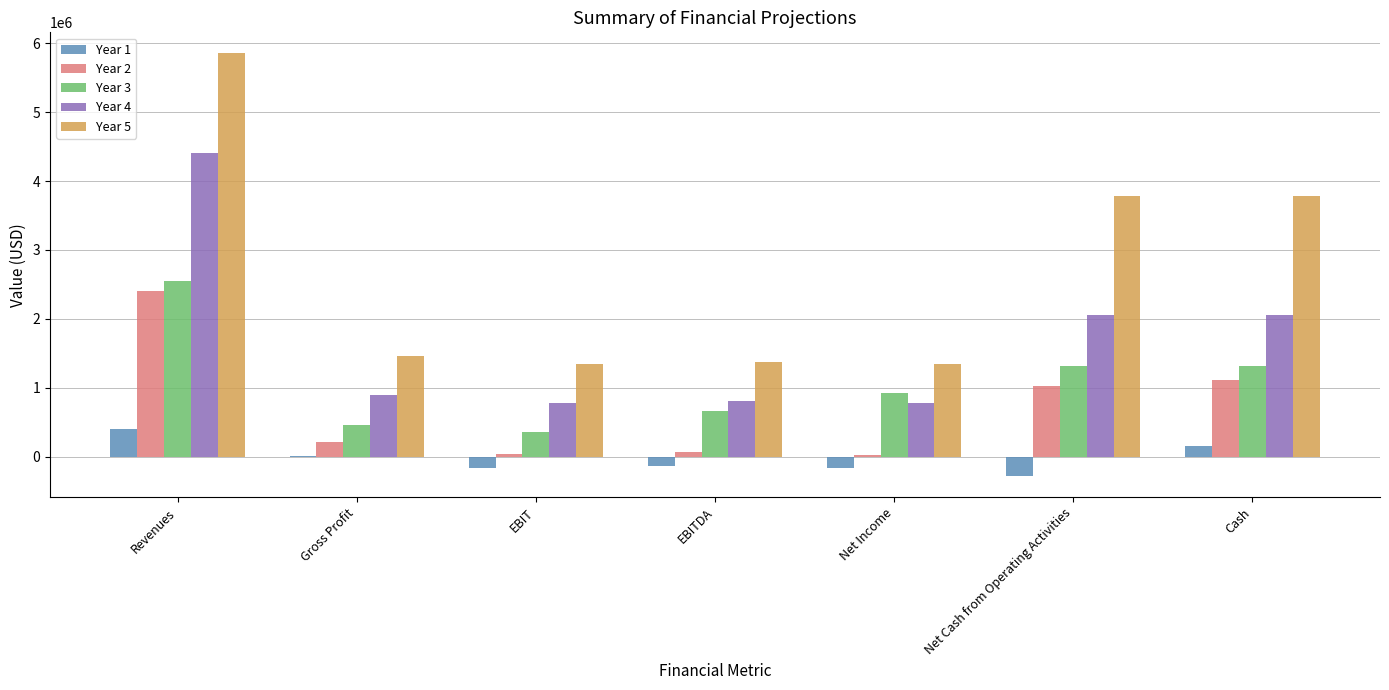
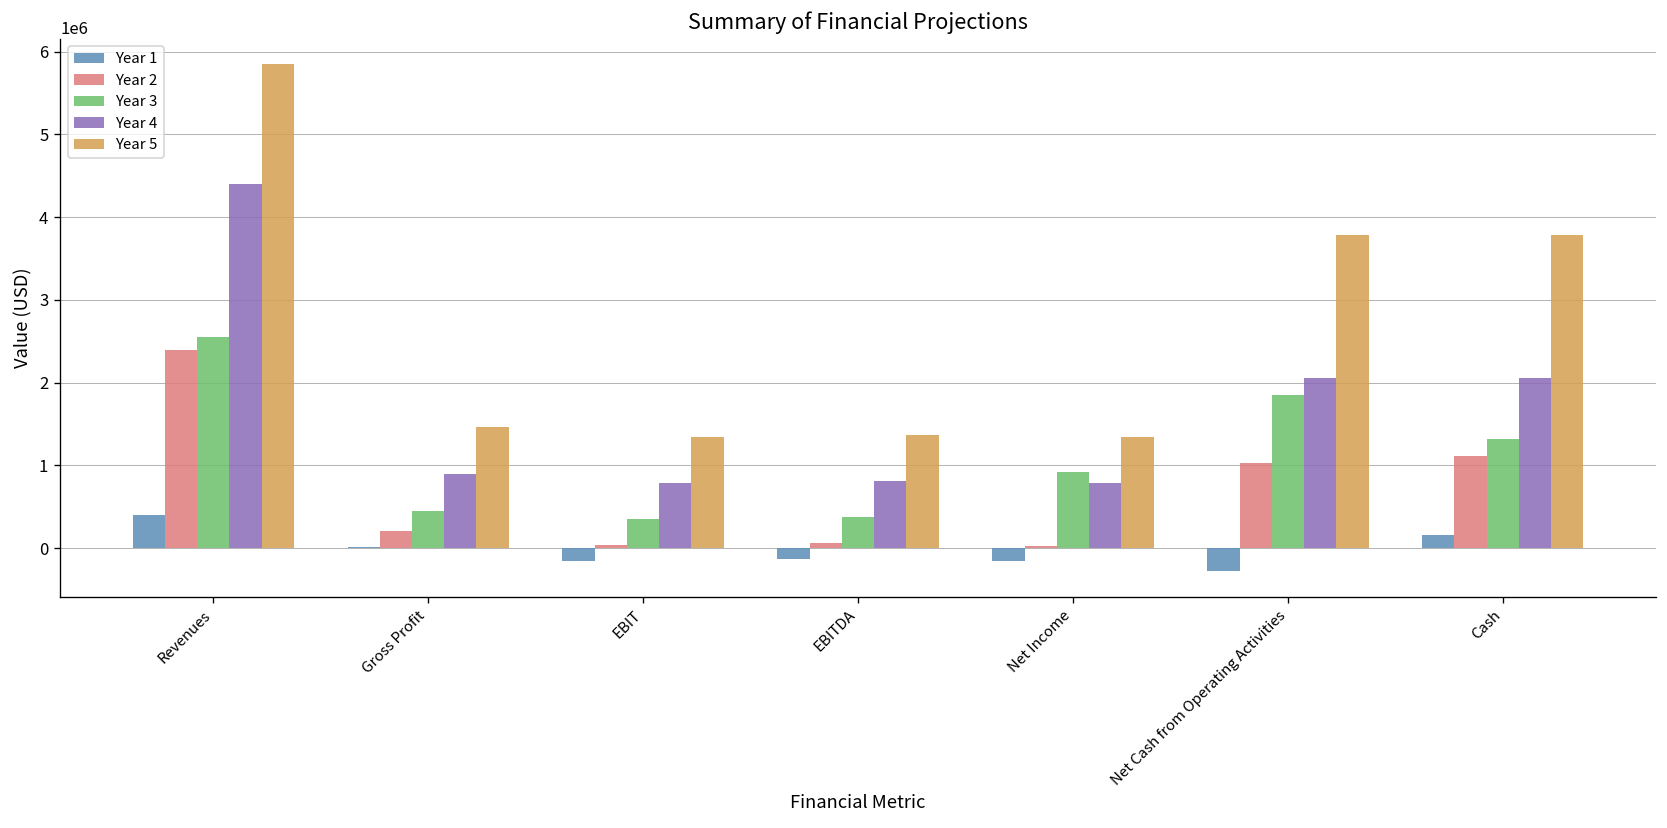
Year 3, EBITDA: 700000 -> 400000
Year 3, Net Cash from Operating Activities: 1300000 -> 1800000
